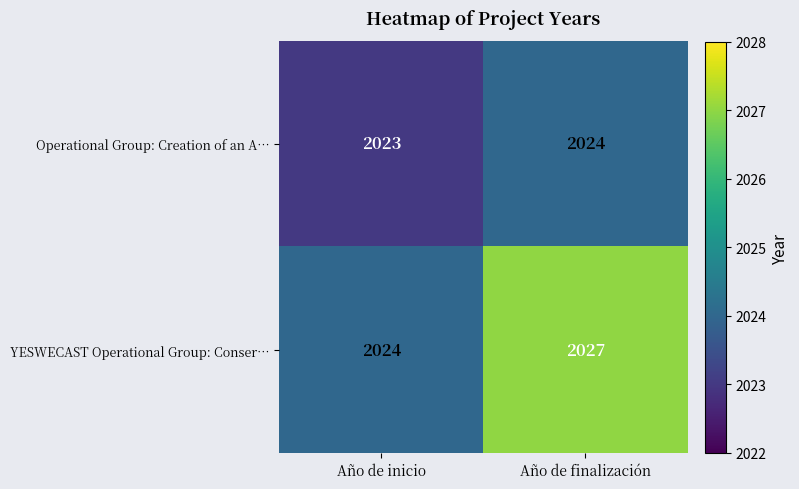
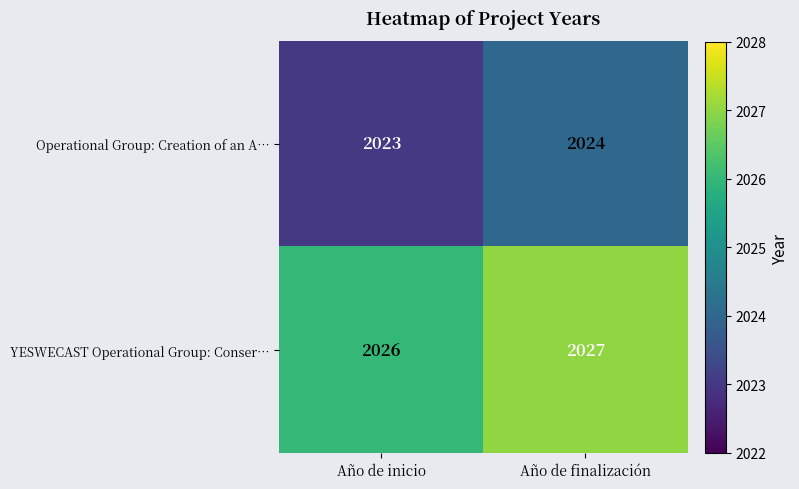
YESWECAST Operational Group: Conser…, Año de inicio: 2024 -> 2026
